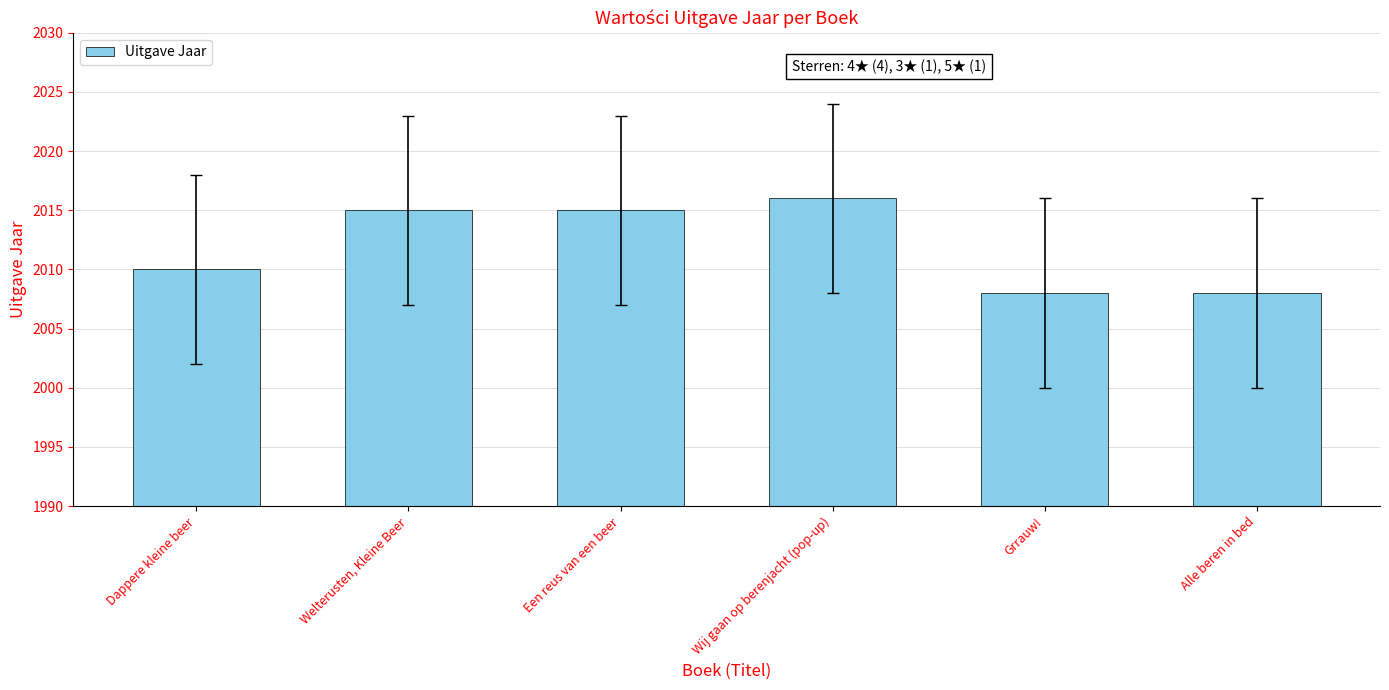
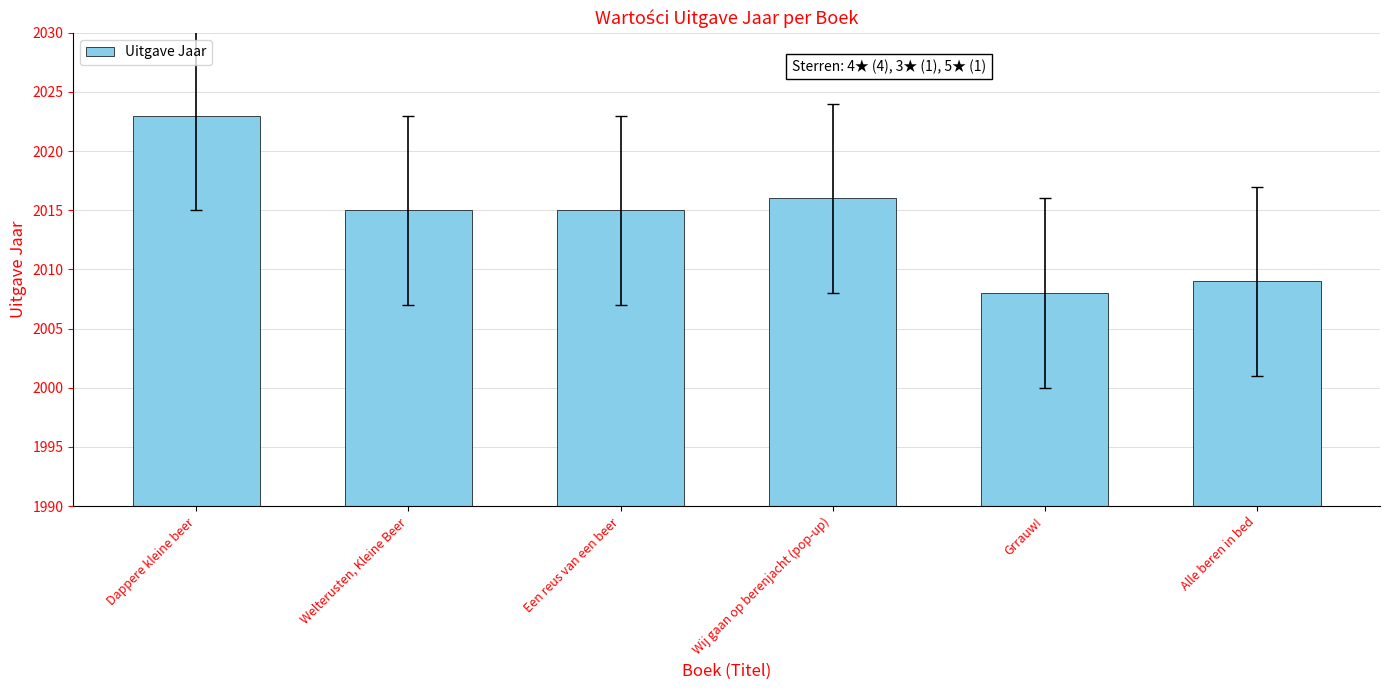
Uitgave Jaar, Dappere kleine beer: 2010 -> 2023
Uitgave Jaar, Alle beren in bed: 2008 -> 2009
